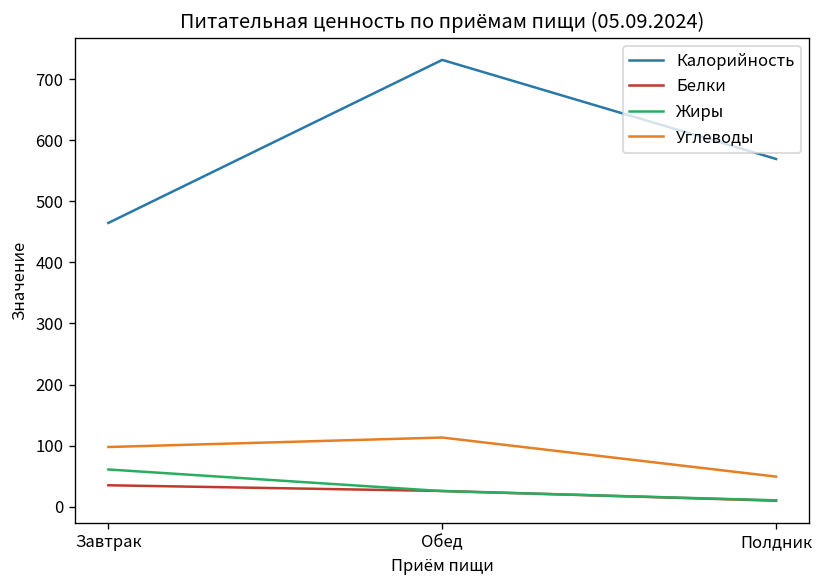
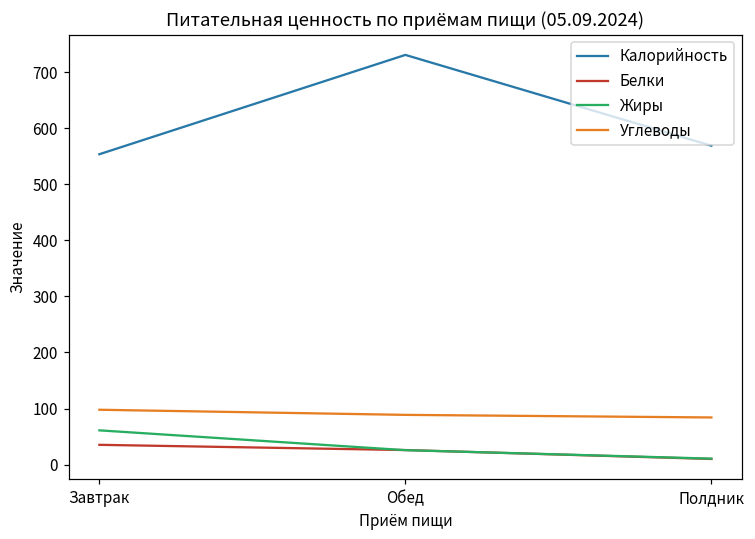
Калорийность, Завтрак: 460 -> 550
Углеводы, Обед: 110 -> 90
Углеводы, Полдник: 50 -> 80
